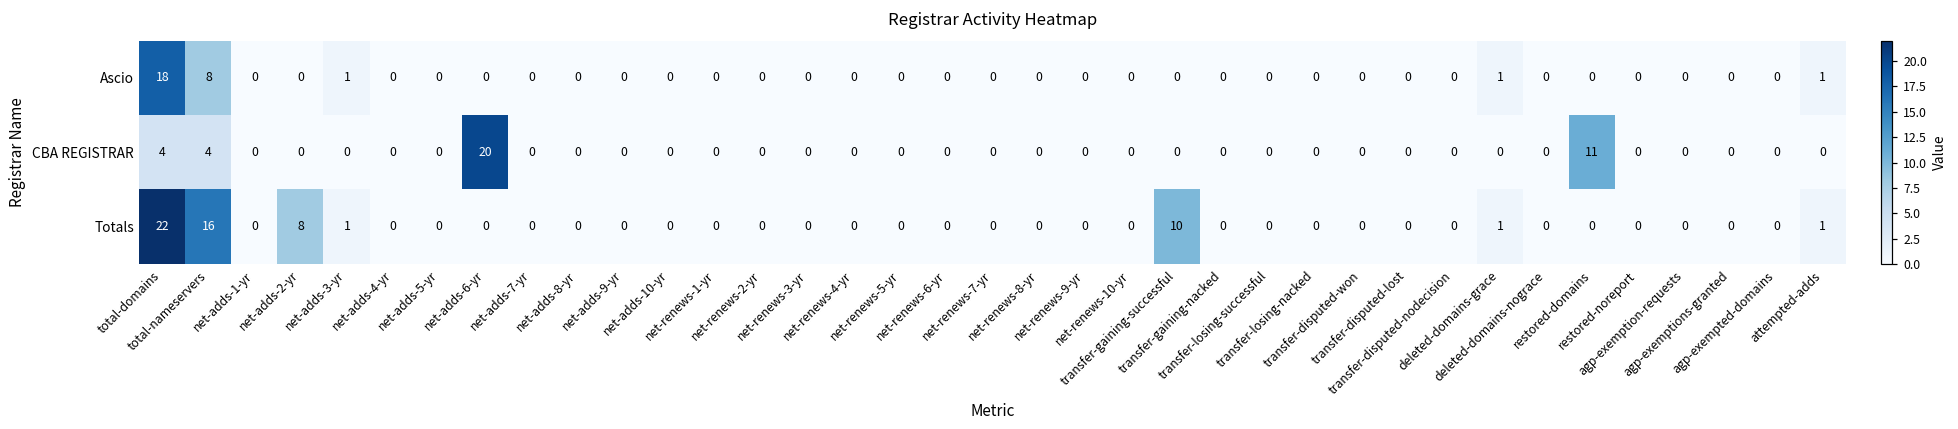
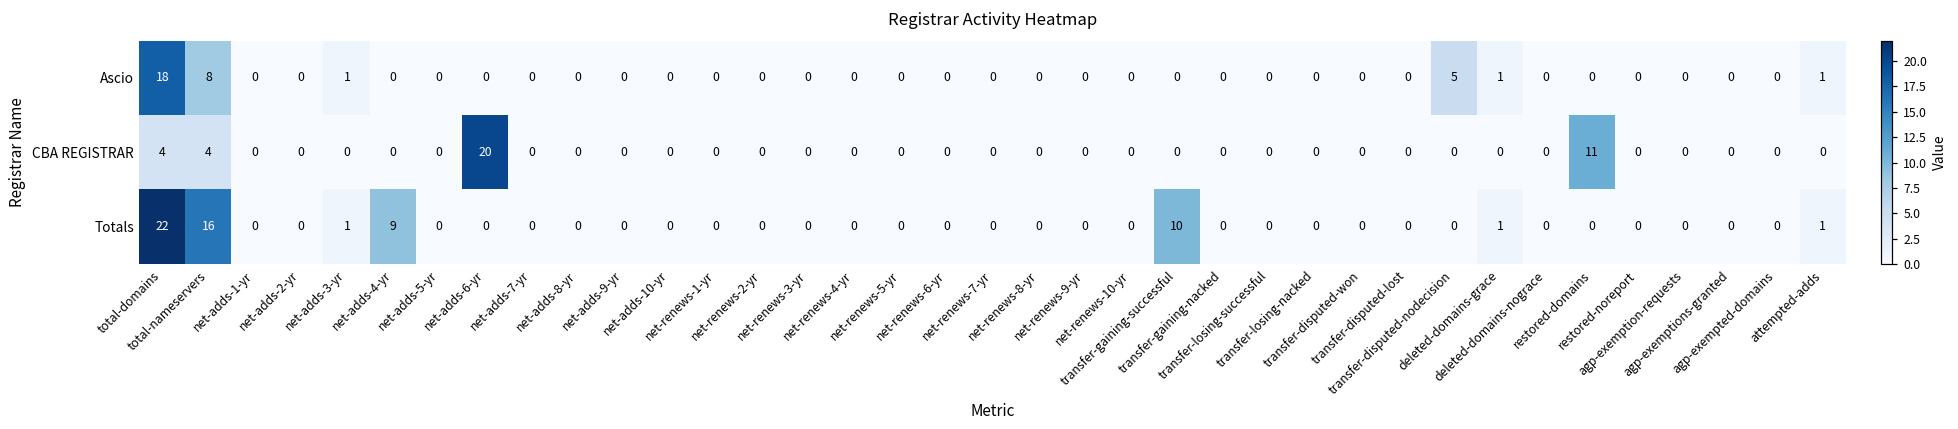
Ascio, transfer-disputed-nodecision: 0 -> 5
Totals, net-adds-2-yr: 8 -> 0
Totals, net-adds-4-yr: 0 -> 9
